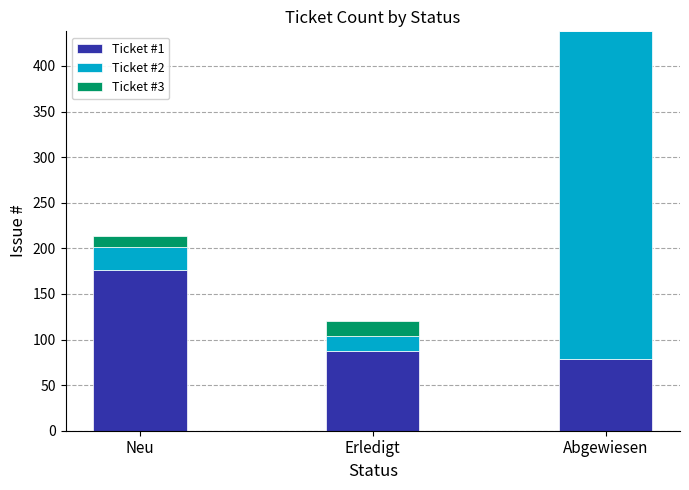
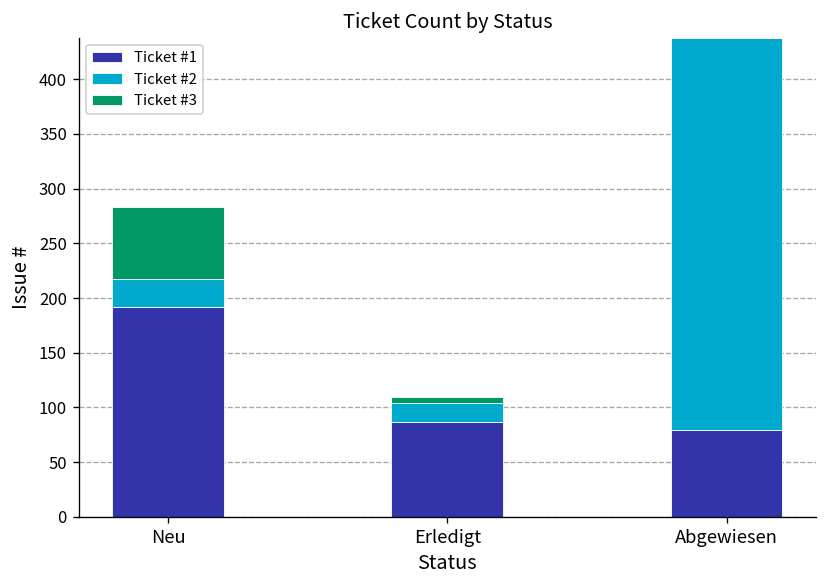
Ticket #1, Neu: 180 -> 190
Ticket #3, Neu: 10 -> 70
Ticket #3, Erledigt: 20 -> 10
